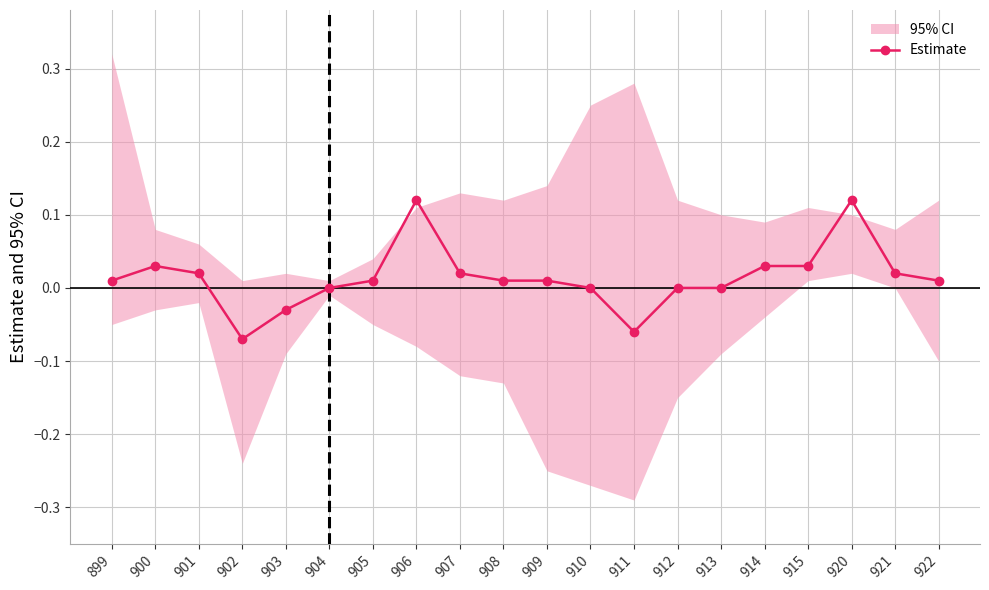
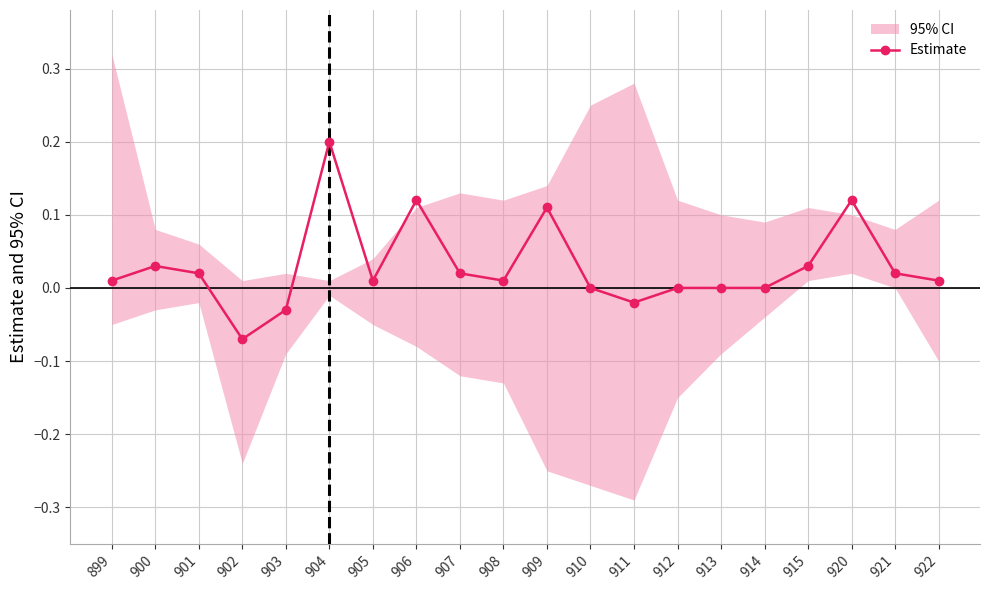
Estimate, 904: 0.0 -> 0.2
Estimate, 909: 0.01 -> 0.11
Estimate, 911: -0.06 -> -0.02
Estimate, 914: 0.03 -> 0.00
